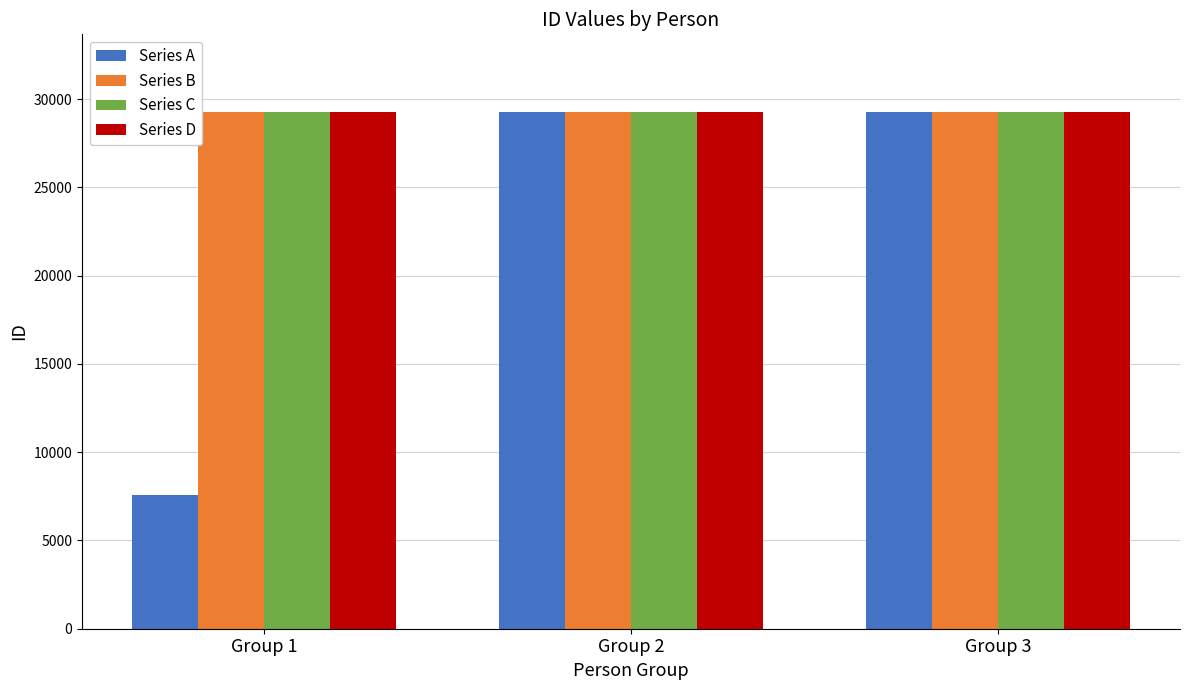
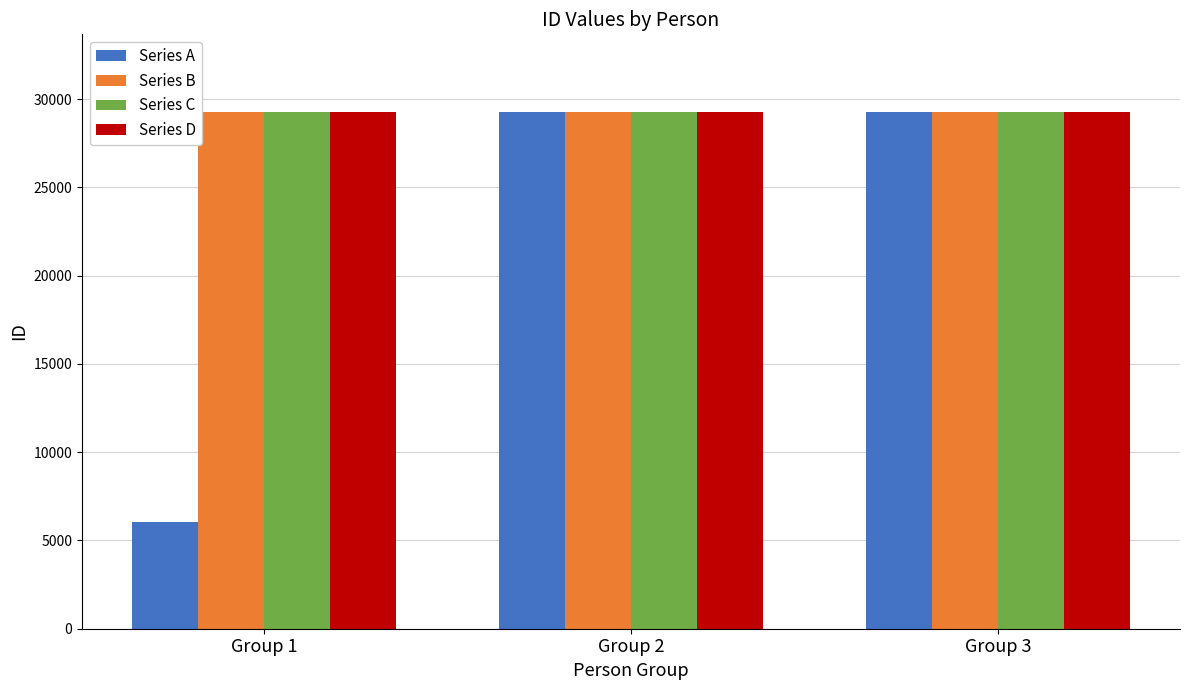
Series A, Group 1: 7600 -> 6000
